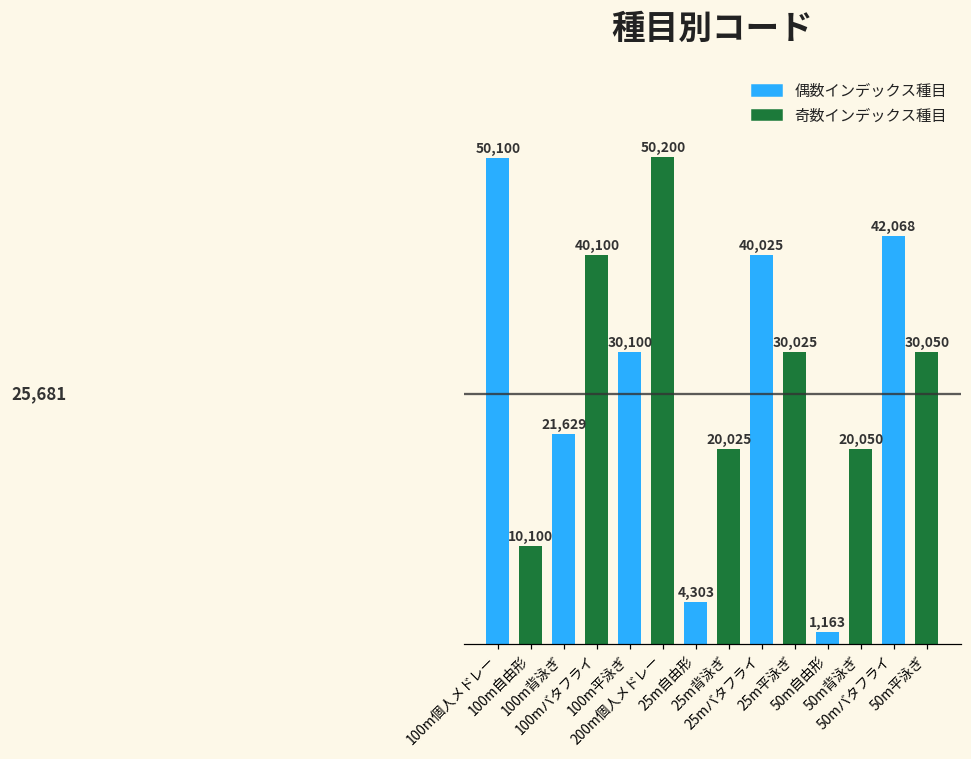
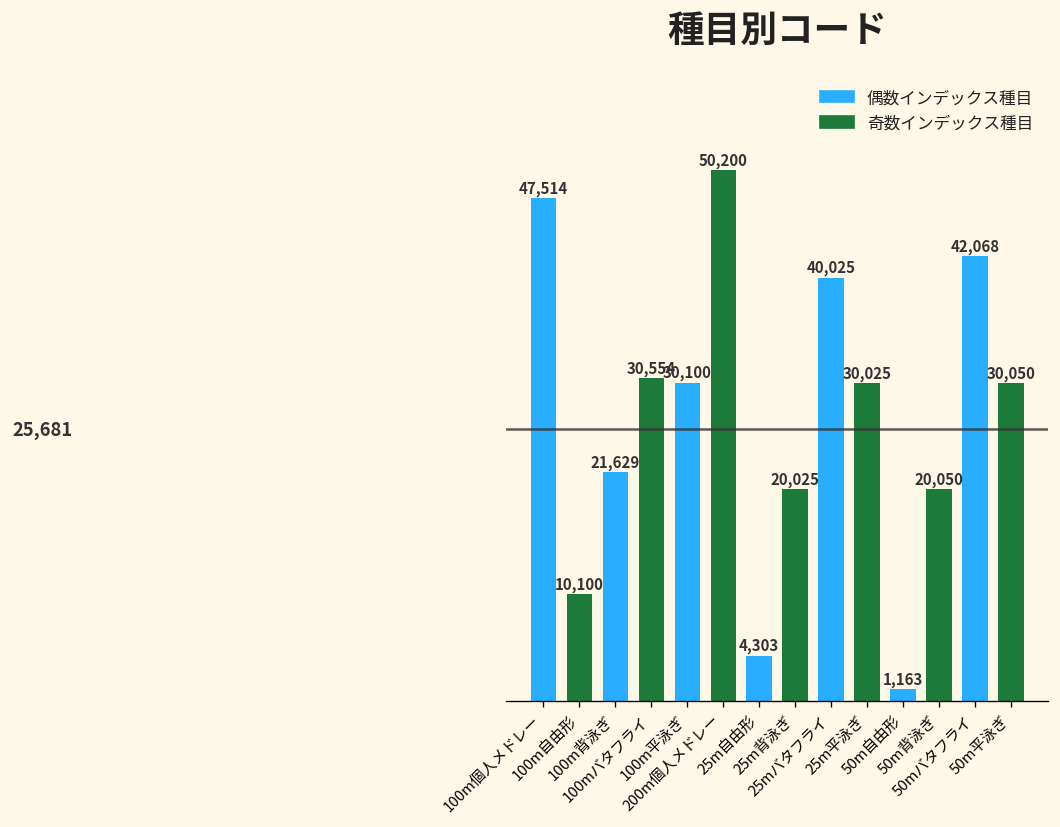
偶数インデックス種目, 100m個人メドレー: 50,100 -> 47,514
奇数インデックス種目, 100mバタフライ: 40,100 -> 30,554
